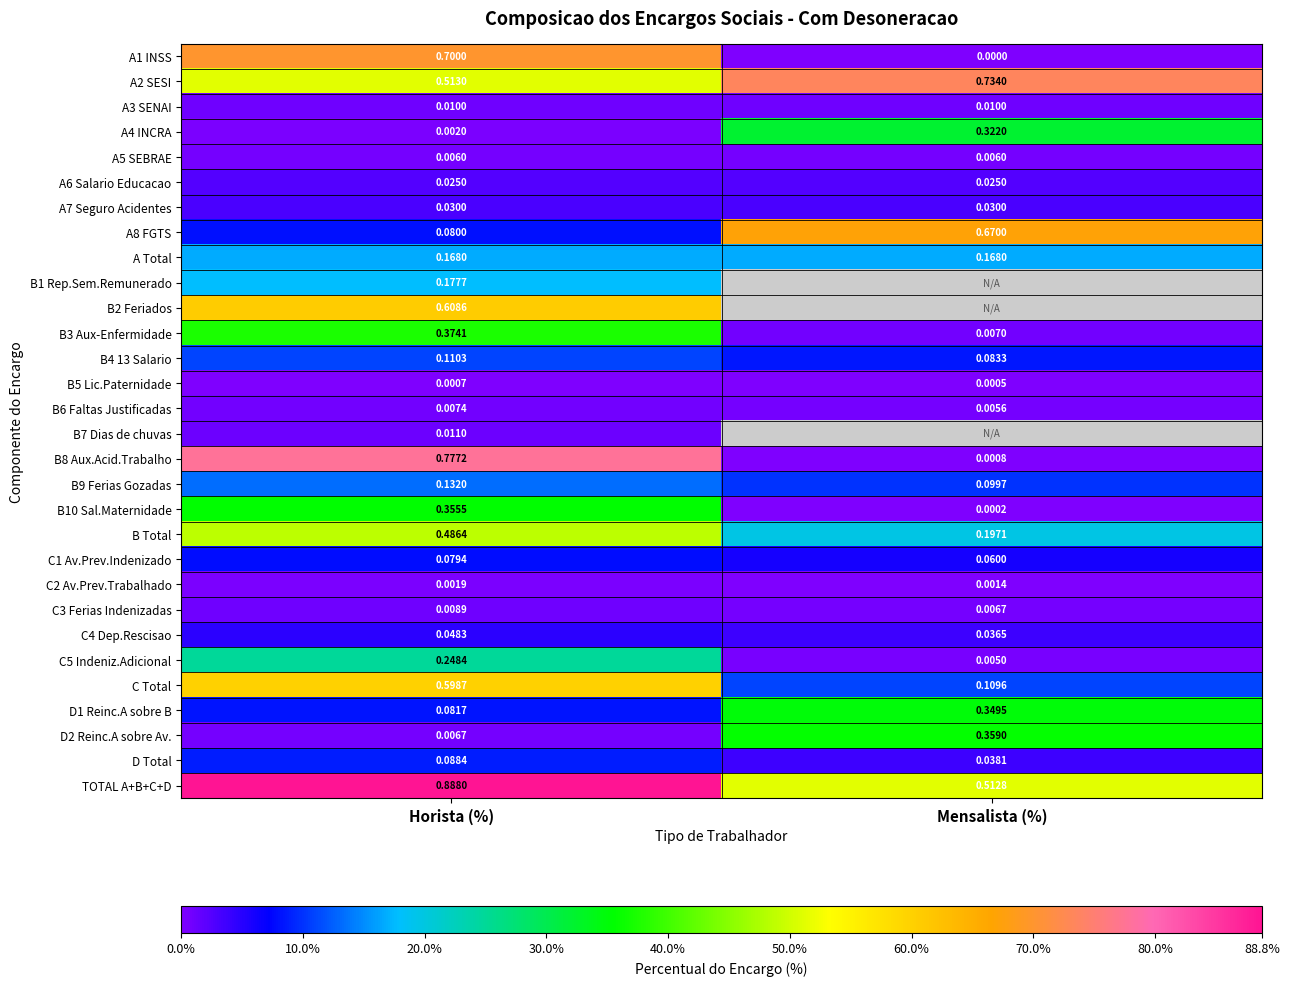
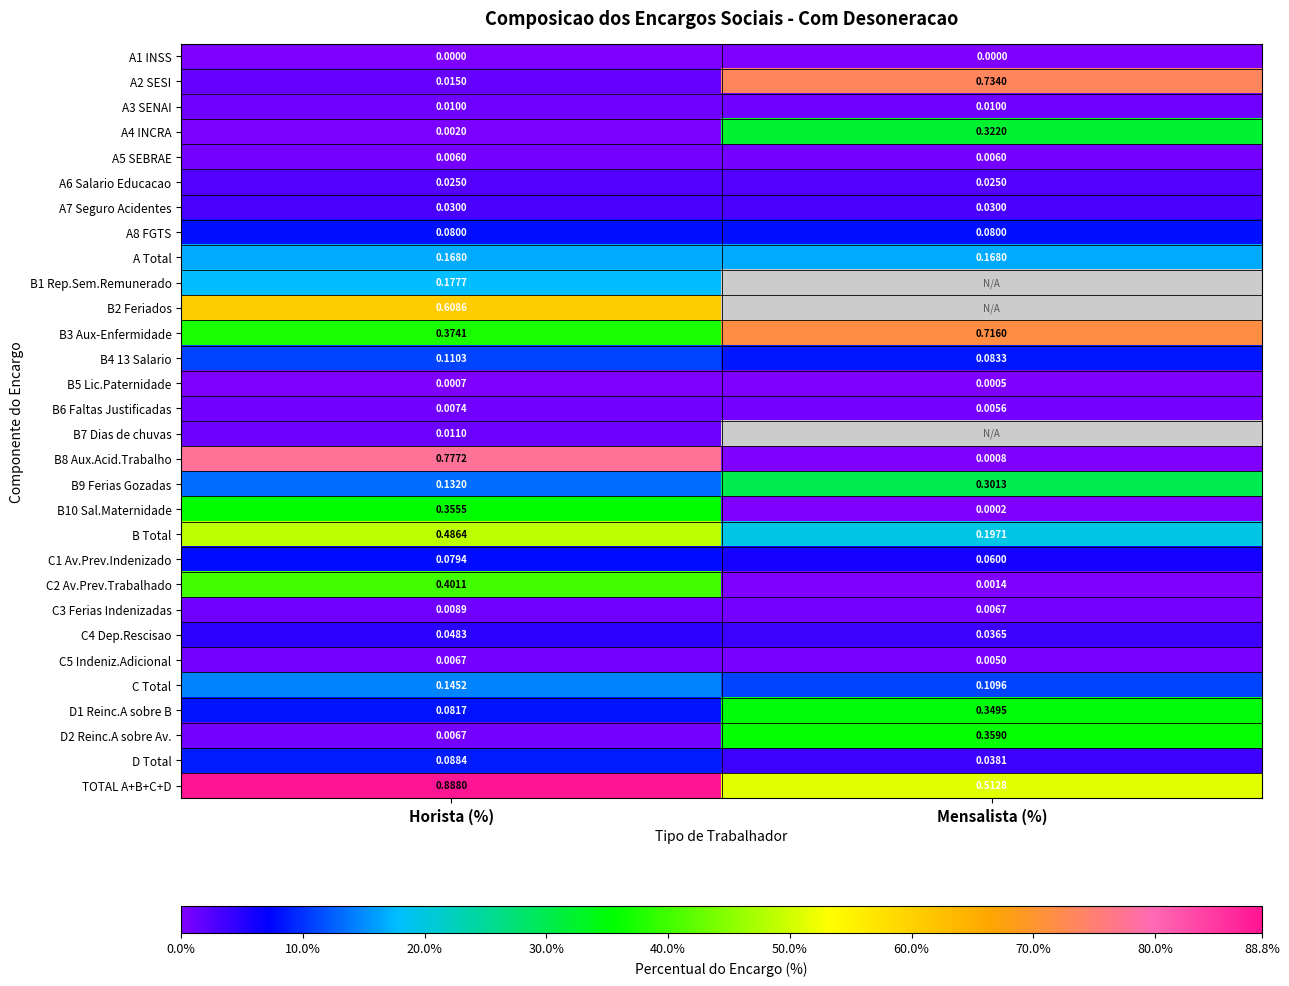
A1 INSS, Horista (%): 0.7000 -> 0.0000
A2 SESI, Horista (%): 0.5130 -> 0.0150
A8 FGTS, Mensalista (%): 0.6700 -> 0.0800
B3 Aux-Enfermidade, Mensalista (%): 0.0070 -> 0.7160
B9 Ferias Gozadas, Mensalista (%): 0.0997 -> 0.3013
C2 Av.Prev.Trabalhado, Horista (%): 0.0019 -> 0.4011
C5 Indeniz.Adicional, Horista (%): 0.2484 -> 0.0067
C Total, Horista (%): 0.5987 -> 0.1452
